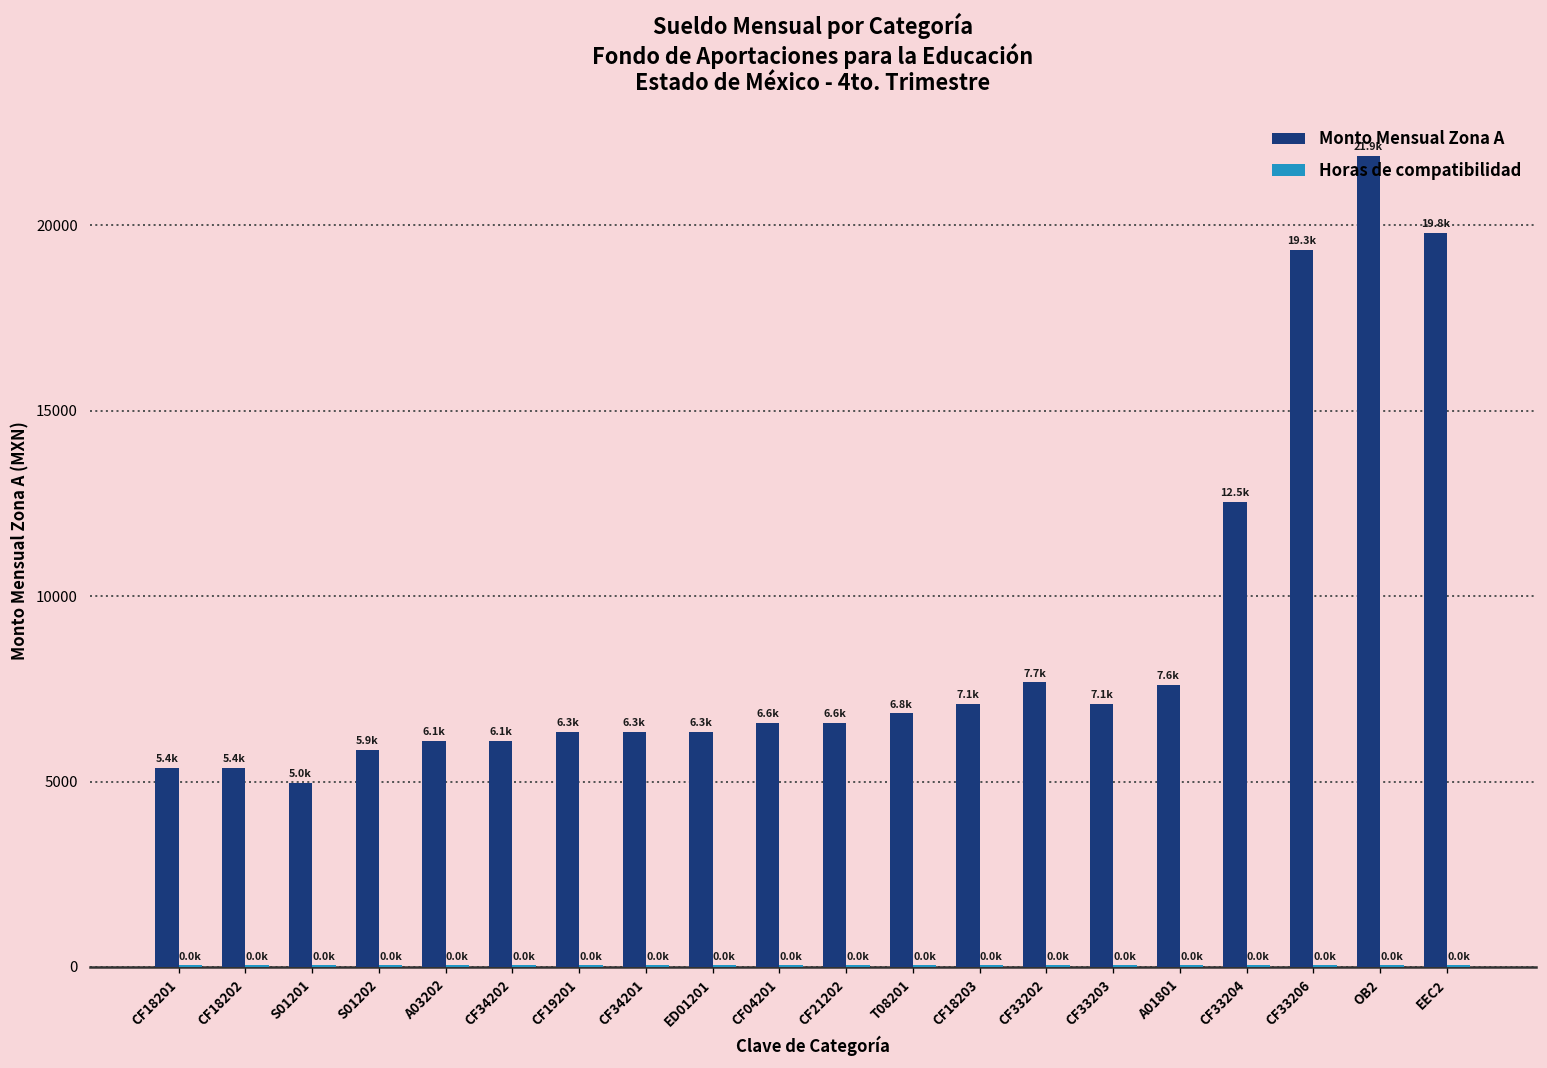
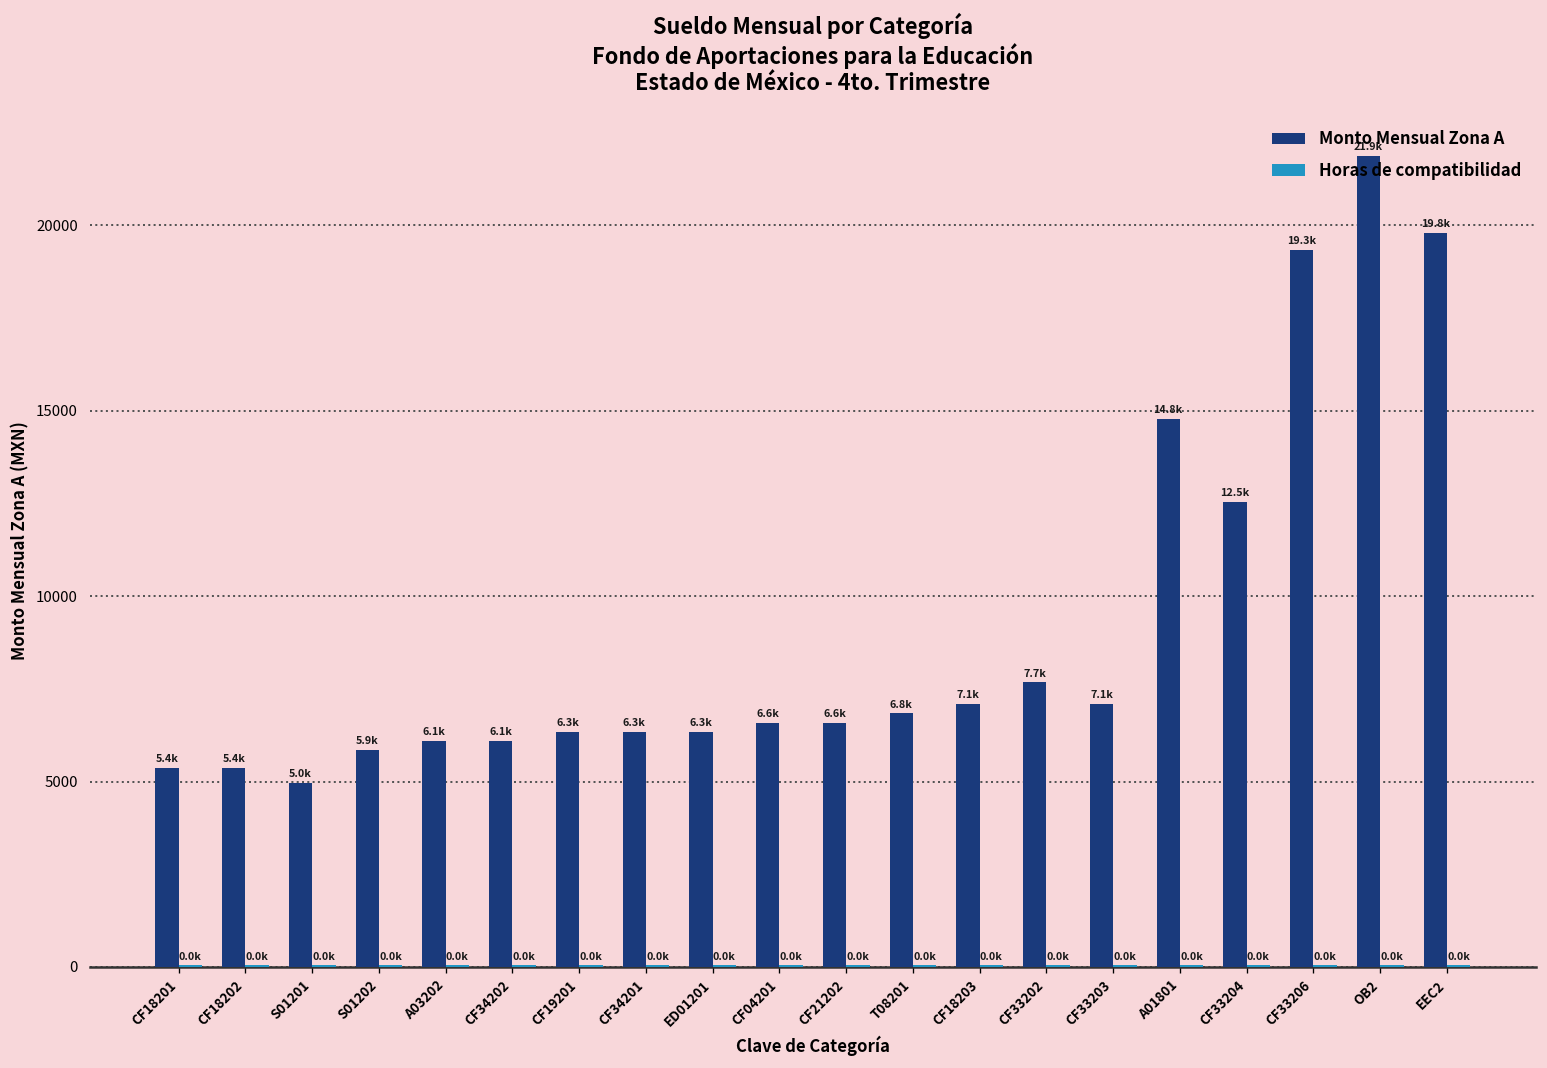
Monto Mensual Zona A, A01801: 7.6k -> 14.8k
